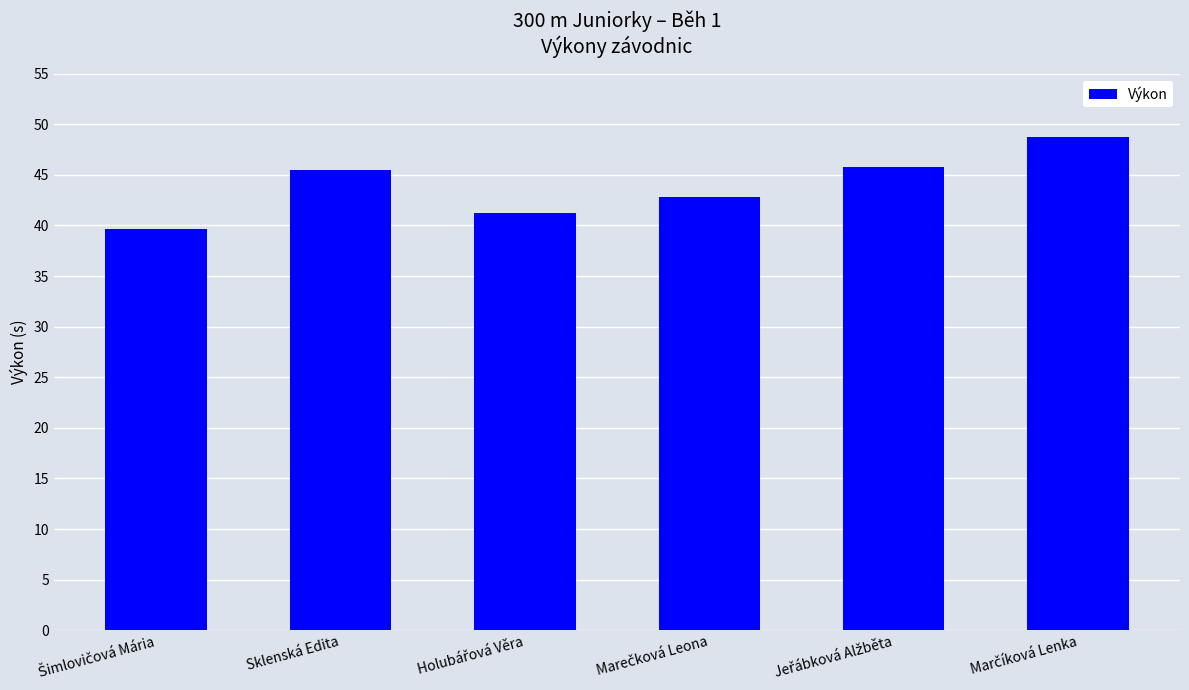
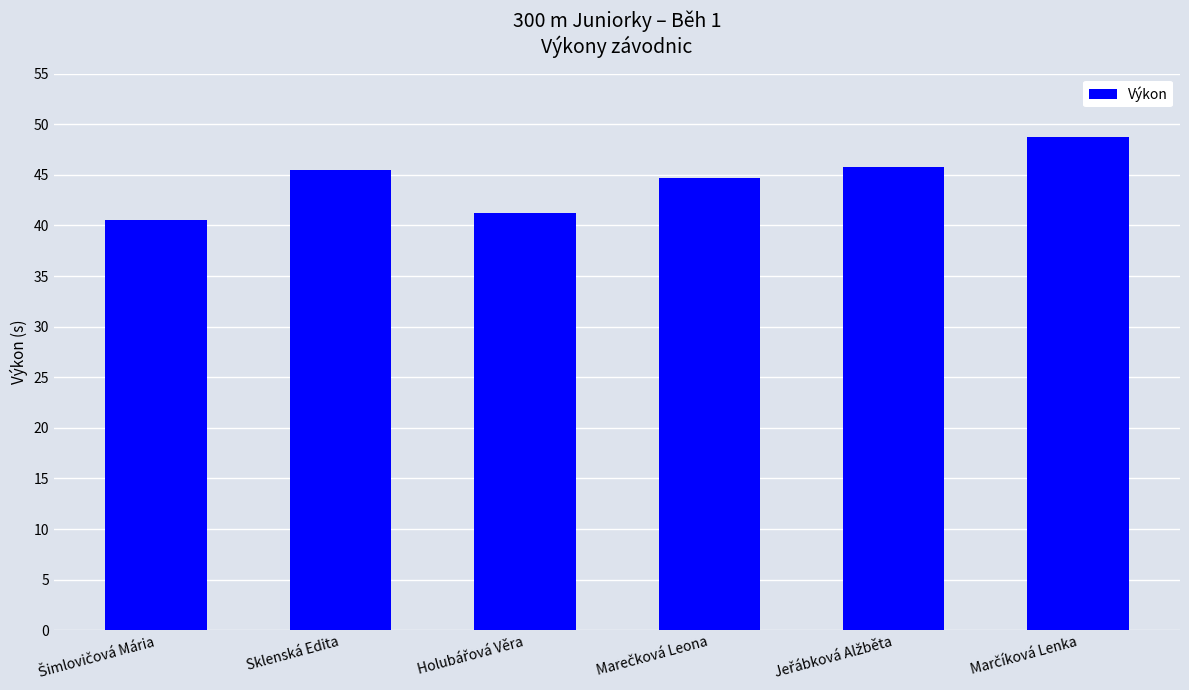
Šimlovičová Mária: 39.7 -> 40.5
Marečková Leona: 42.8 -> 44.7
